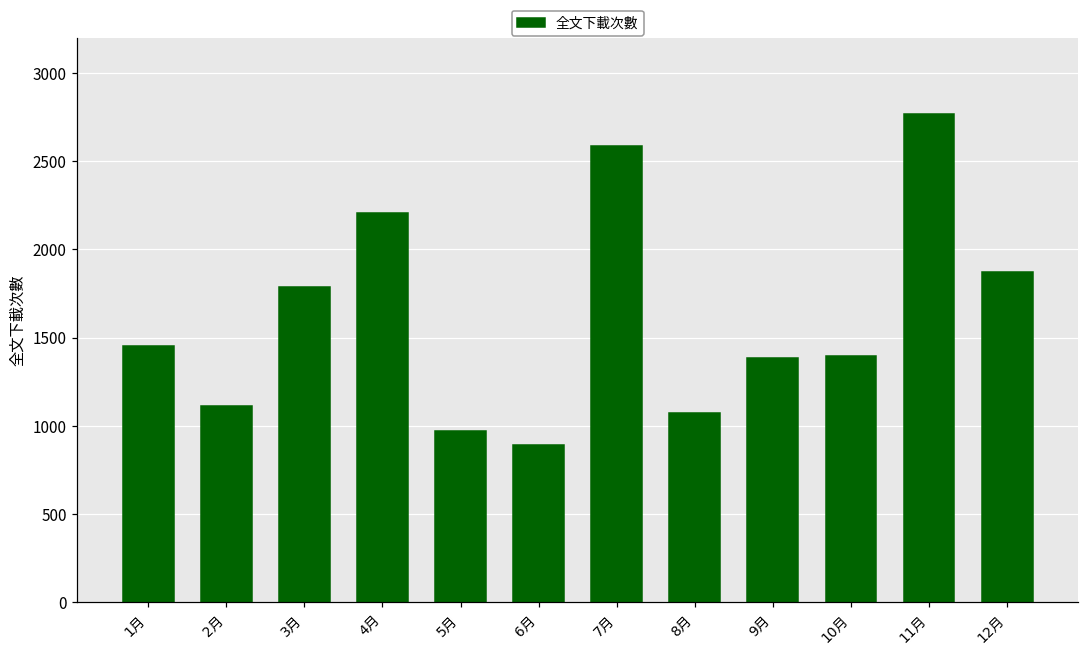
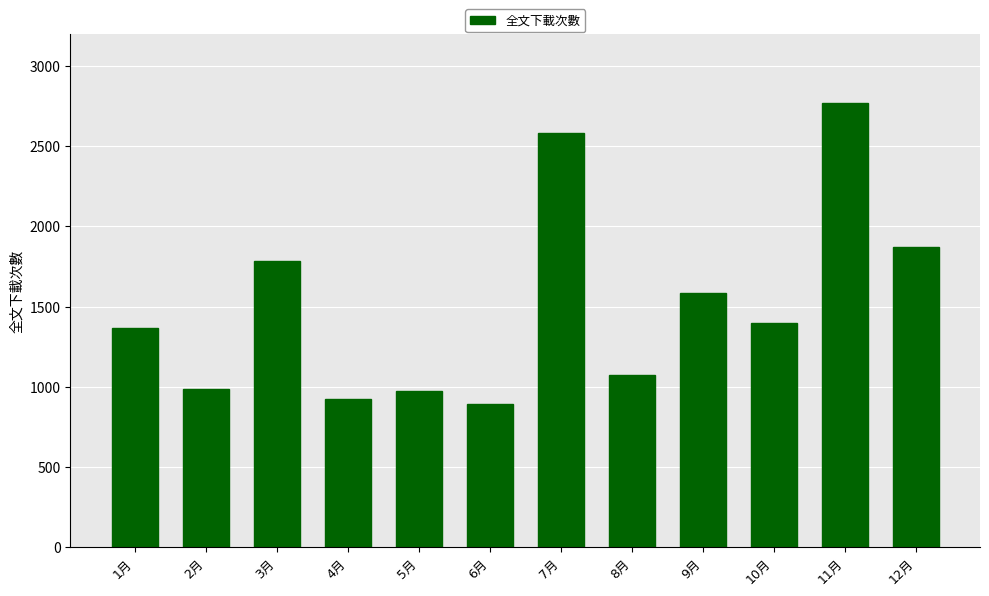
1月: 1450 -> 1370
2月: 1110 -> 990
4月: 2210 -> 930
9月: 1390 -> 1590
